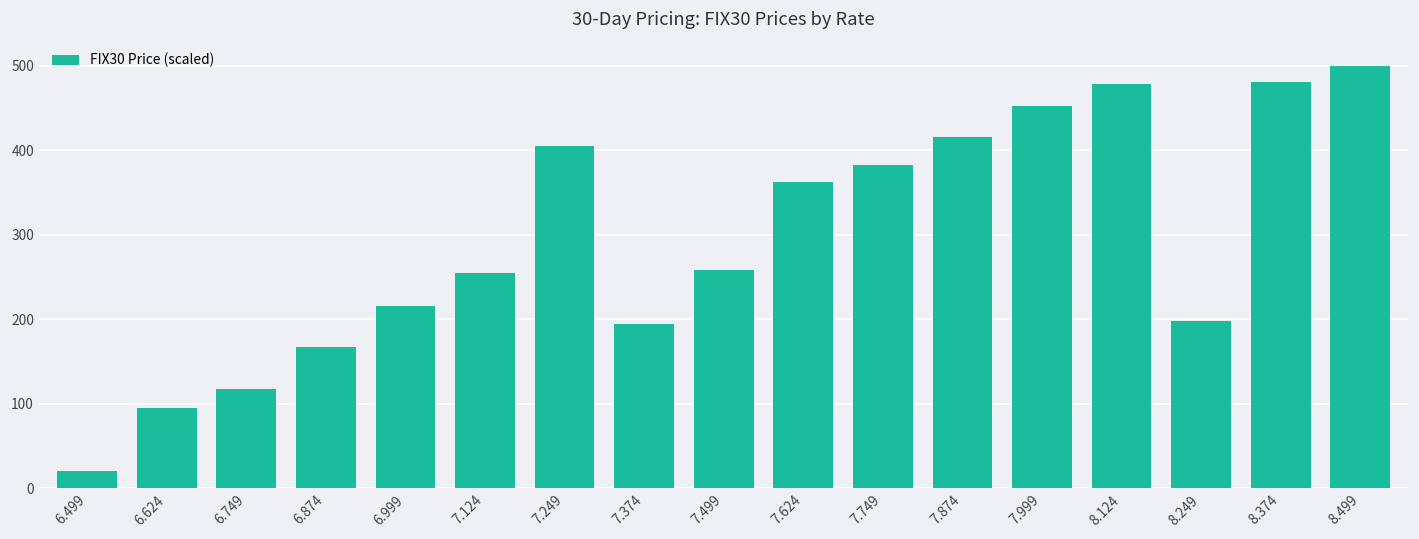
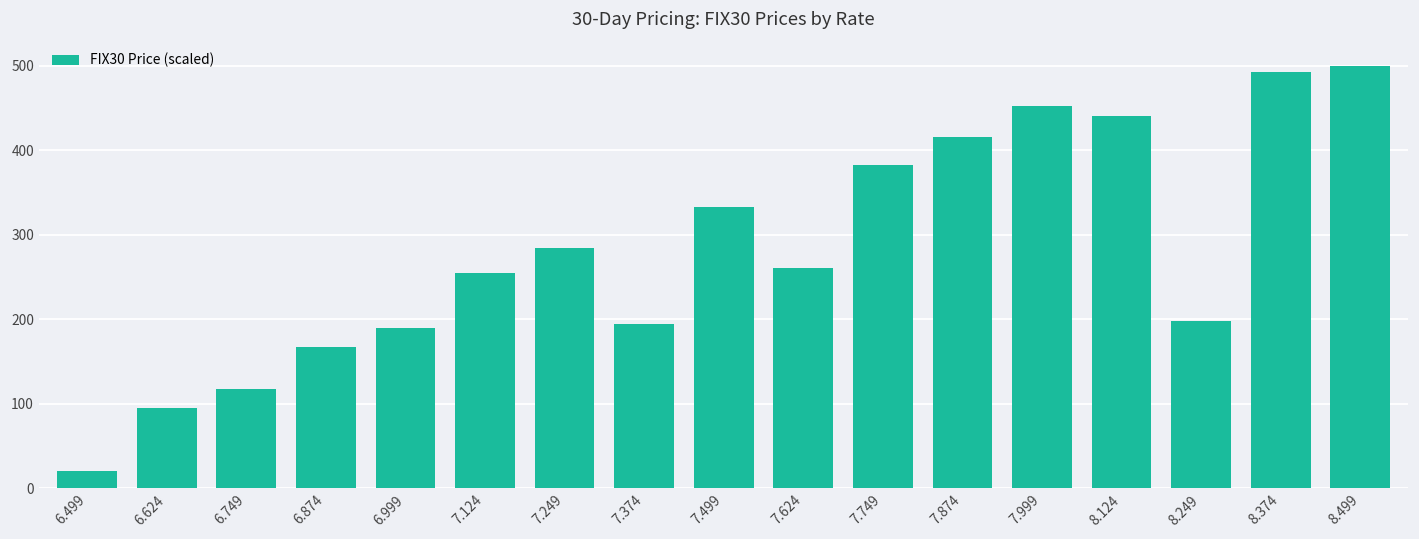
6.999: 220 -> 190
7.249: 410 -> 280
7.499: 260 -> 330
7.624: 360 -> 260
8.124: 480 -> 440
8.374: 480 -> 490
